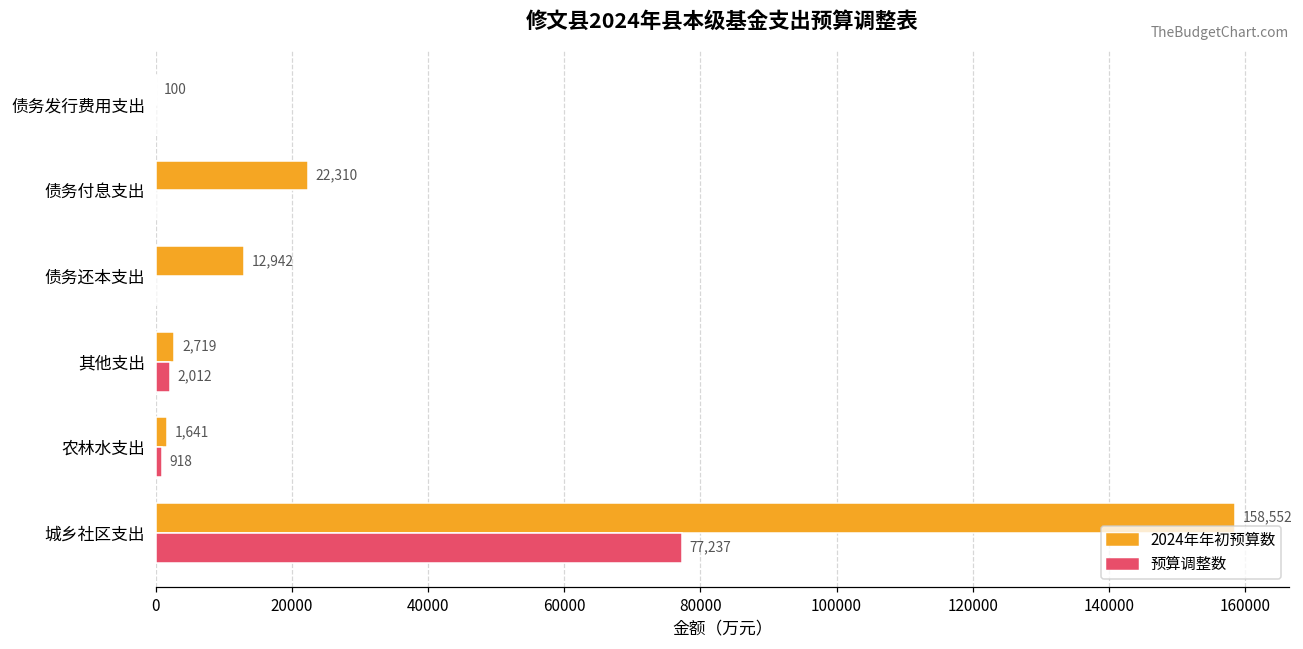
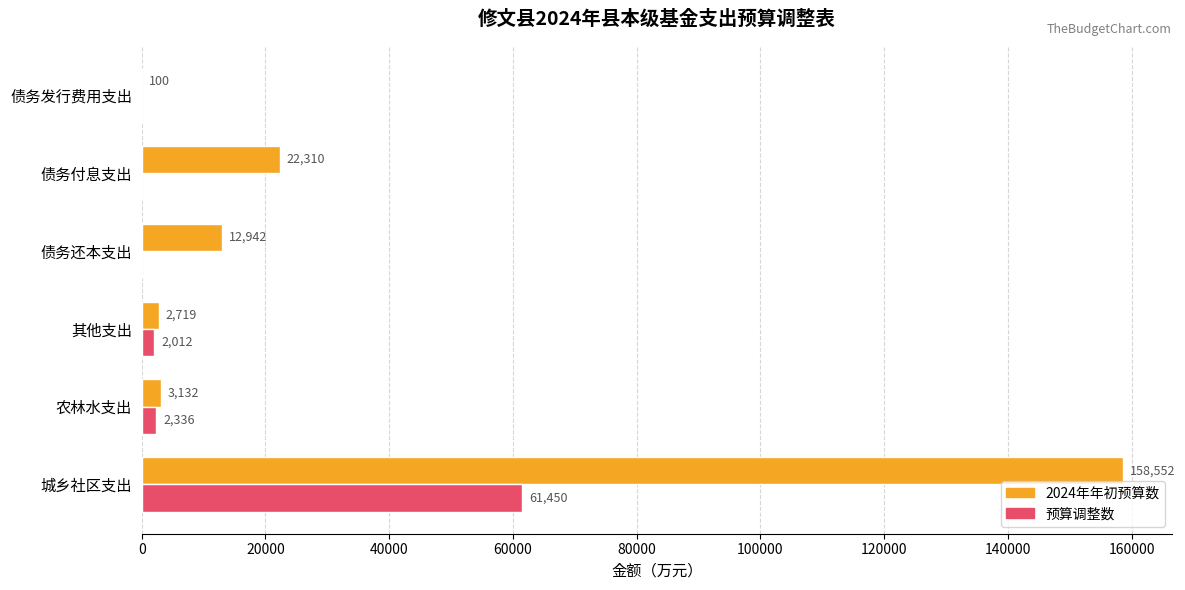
2024年年初预算数, 农林水支出: 1,641 -> 3,132
预算调整数, 农林水支出: 918 -> 2,336
预算调整数, 城乡社区支出: 77,237 -> 61,450
